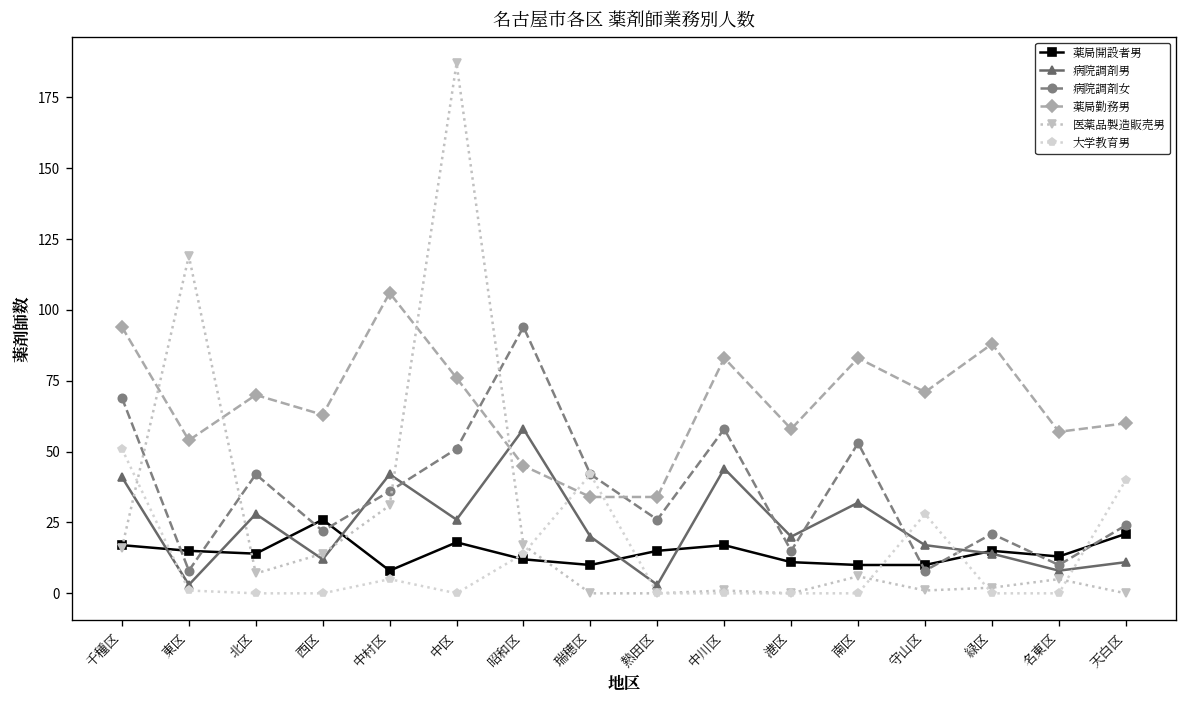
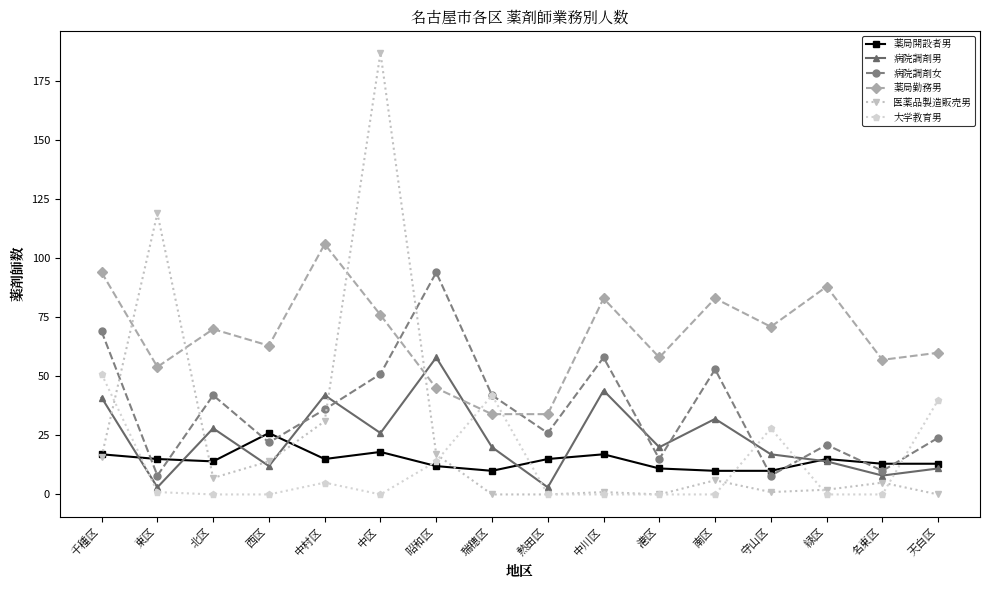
薬局開設者男, 中村区: 8 -> 15
薬局開設者男, 天白区: 21 -> 13
